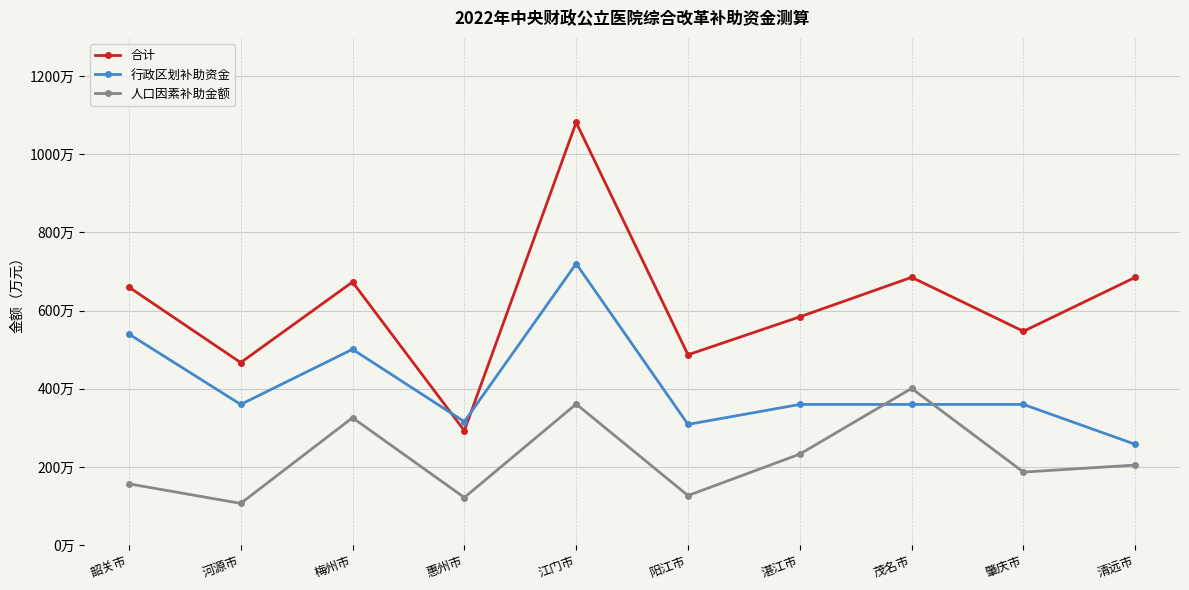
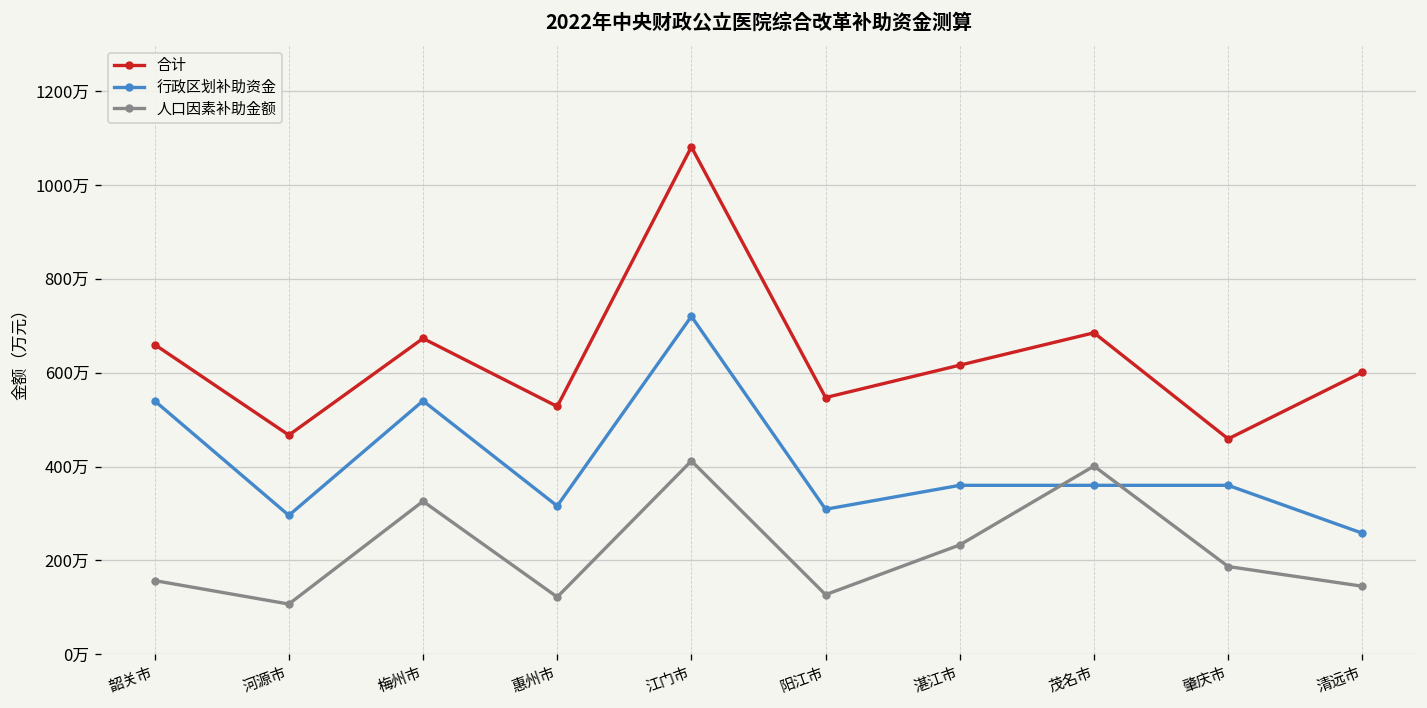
行政区划补助资金, 河源市: 360万 -> 300万
行政区划补助资金, 梅州市: 500万 -> 540万
合计, 惠州市: 290万 -> 530万
人口因素补助金额, 江门市: 360万 -> 410万
合计, 阳江市: 490万 -> 550万
合计, 湛江市: 580万 -> 620万
合计, 肇庆市: 550万 -> 460万
合计, 清远市: 690万 -> 600万
人口因素补助金额, 清远市: 210万 -> 150万
